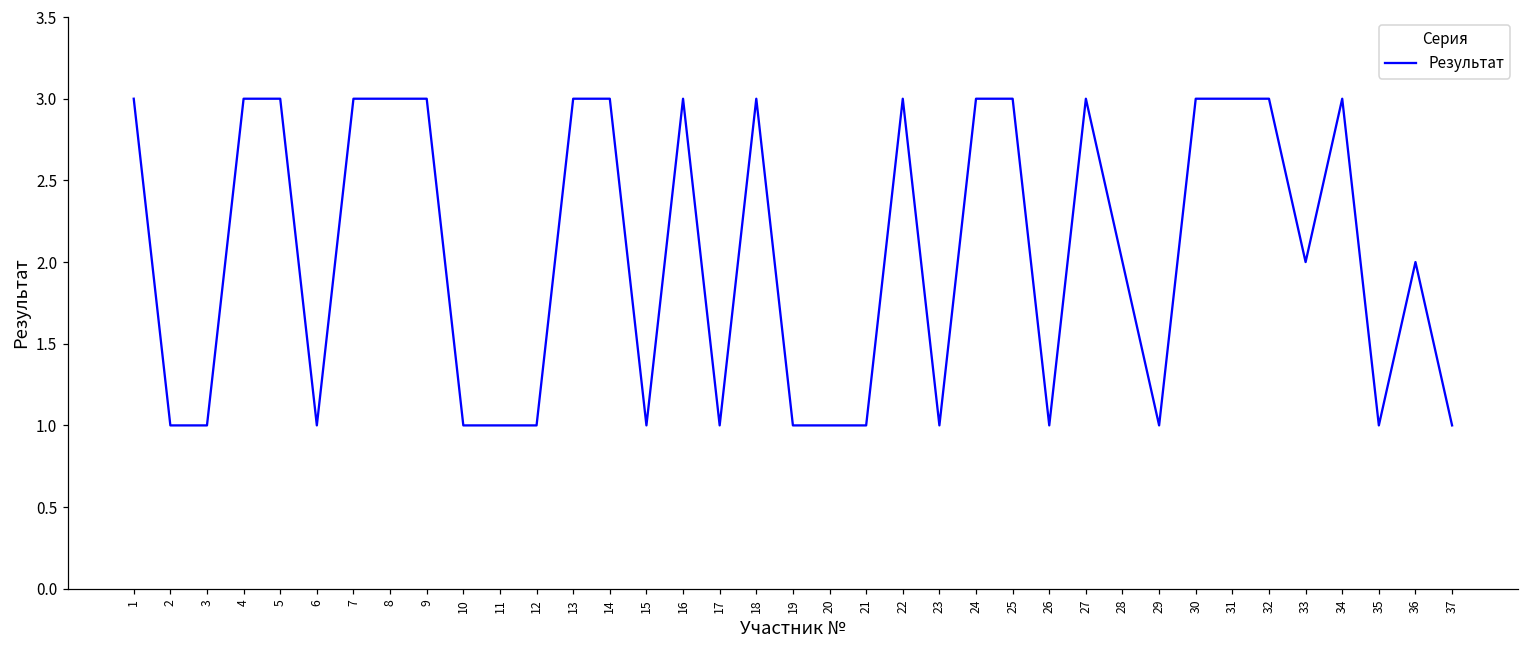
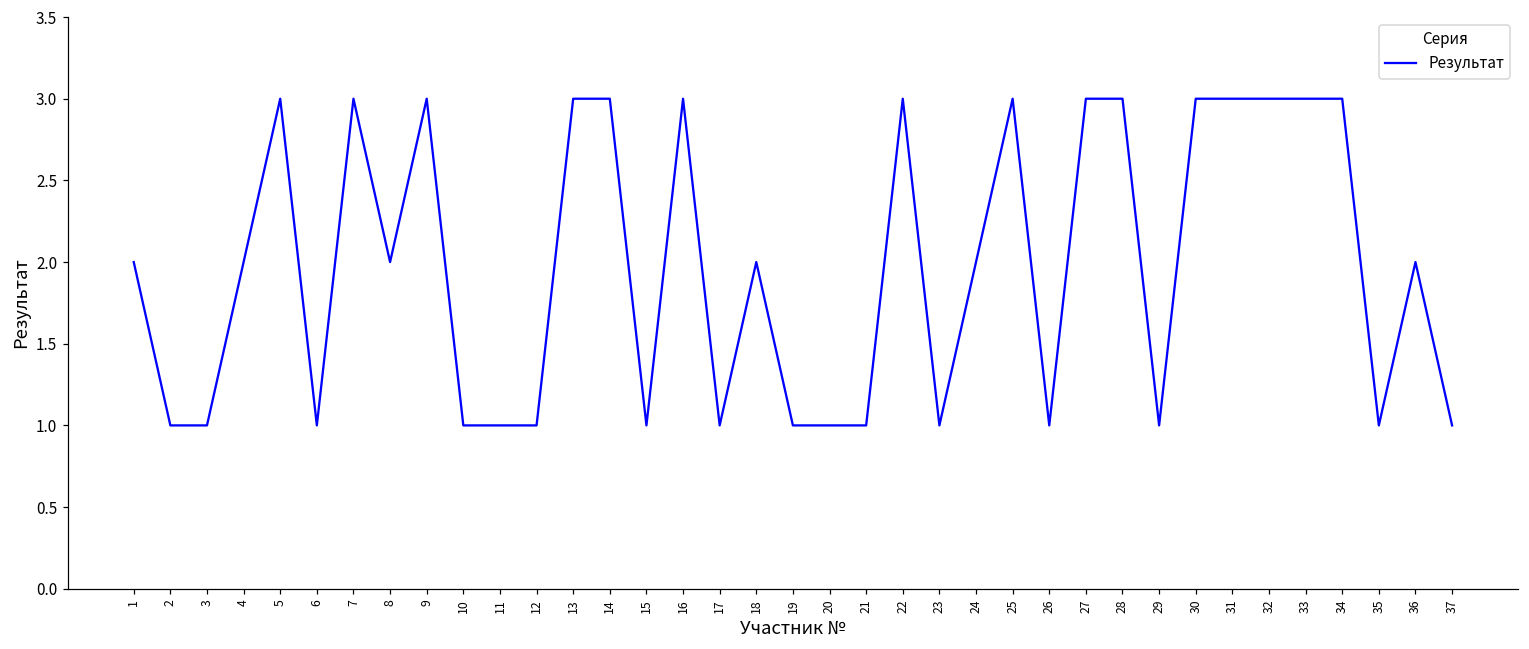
1: 3 -> 2
4: 3 -> 2
8: 3 -> 2
18: 3 -> 2
24: 3 -> 2
28: 2 -> 3
33: 2 -> 3
